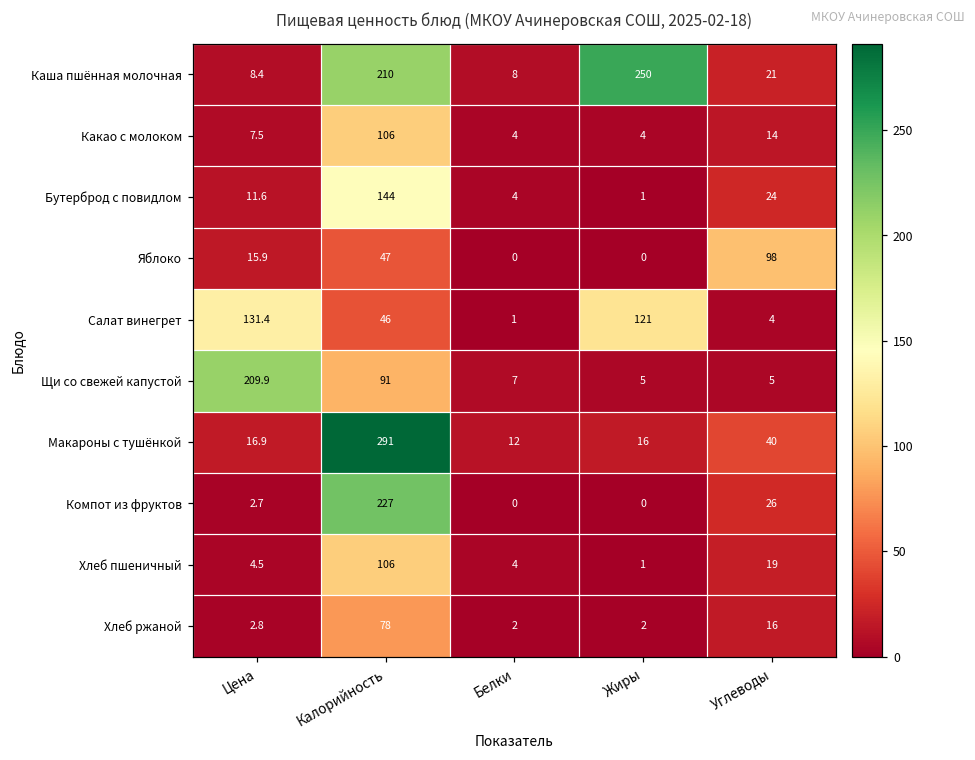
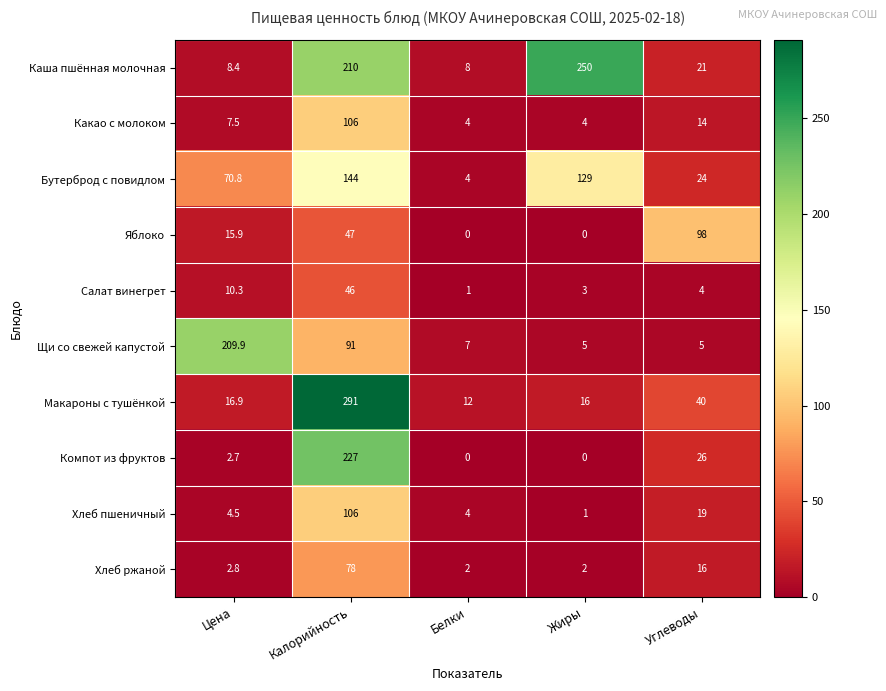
Бутерброд с повидлом, Цена: 11.6 -> 70.8
Бутерброд с повидлом, Жиры: 1 -> 129
Салат винегрет, Цена: 131.4 -> 10.3
Салат винегрет, Жиры: 121 -> 3
